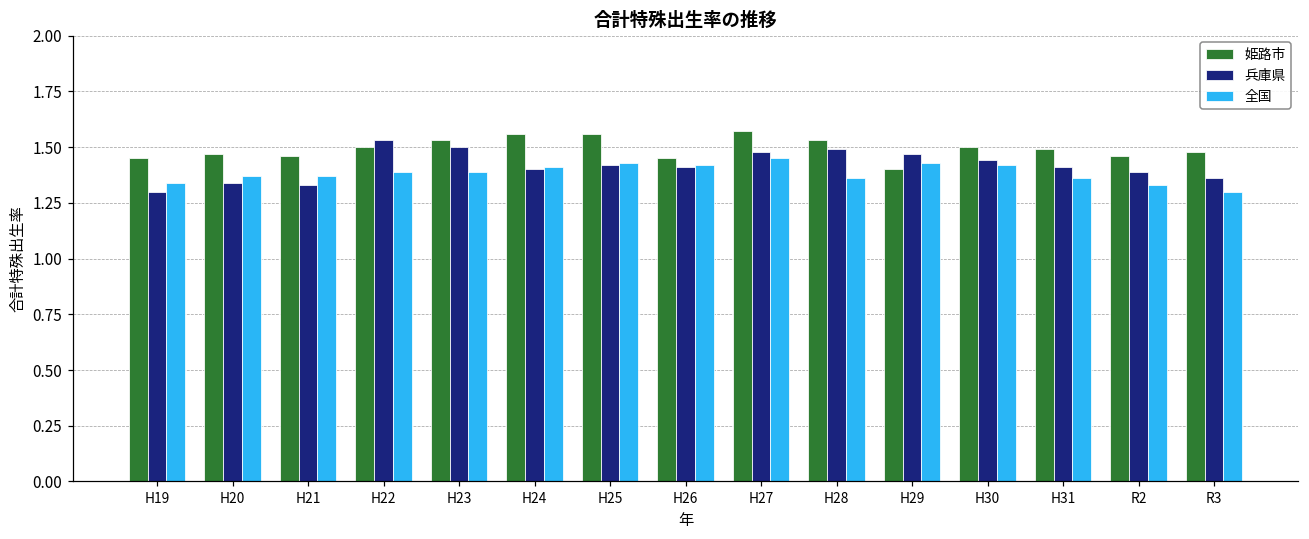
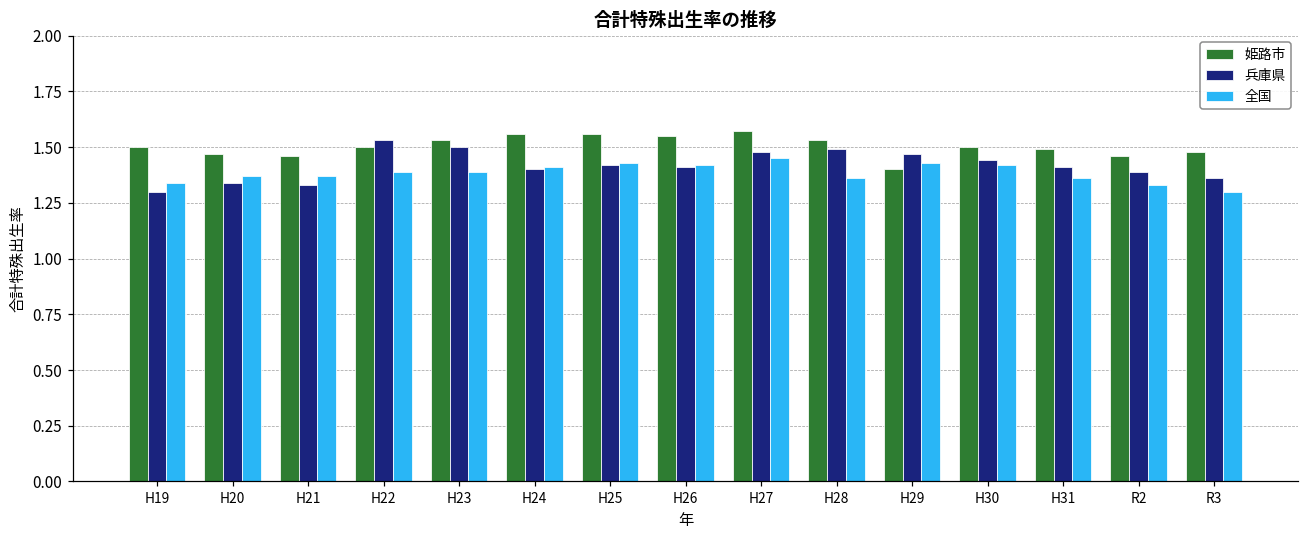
姫路市, H19: 1.45 -> 1.50
姫路市, H26: 1.45 -> 1.55
